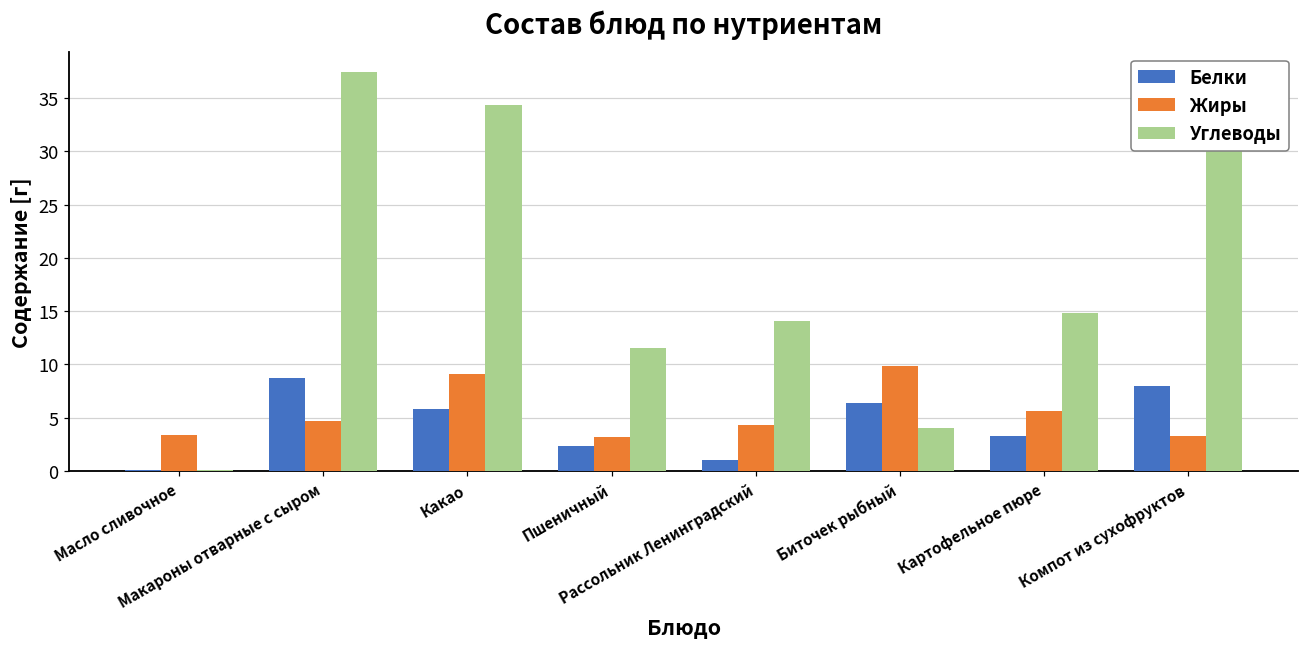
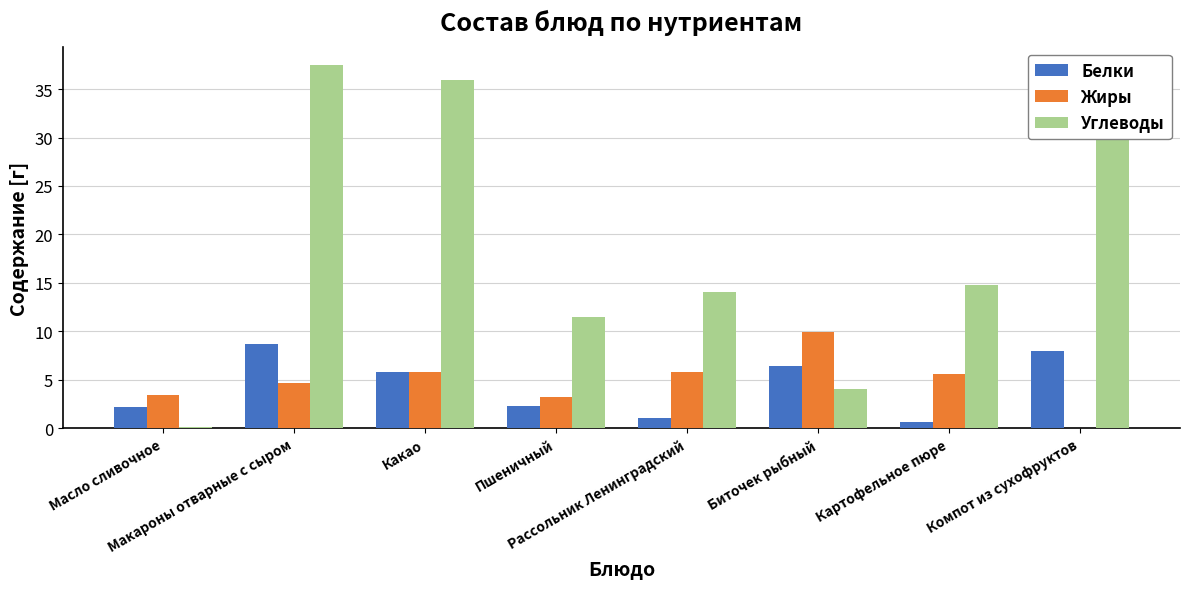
Белки, Масло сливочное: 0 -> 2
Жиры, Какао: 9 -> 6
Углеводы, Какао: 34 -> 36
Жиры, Рассольник Ленинградский: 4 -> 6
Белки, Картофельное пюре: 3 -> 1
Жиры, Компот из сухофруктов: 3 -> 0
